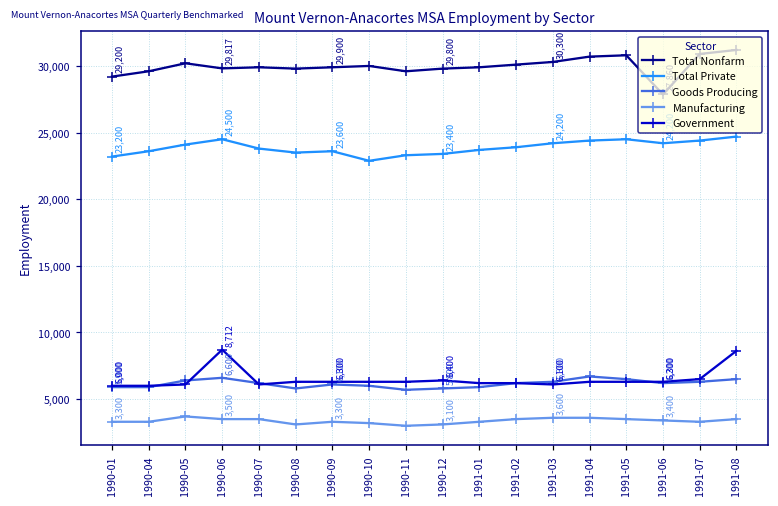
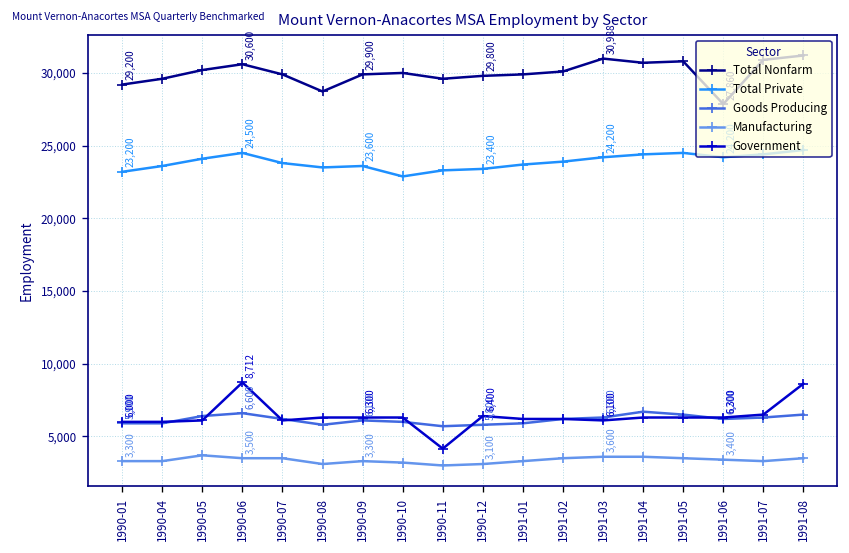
Total Nonfarm, 1990-06: 29,817 -> 30,600
Total Nonfarm, 1990-08: 29,800 -> 28,700
Government, 1990-11: 6,300 -> 4,200
Total Nonfarm, 1991-03: 30,300 -> 30,988
